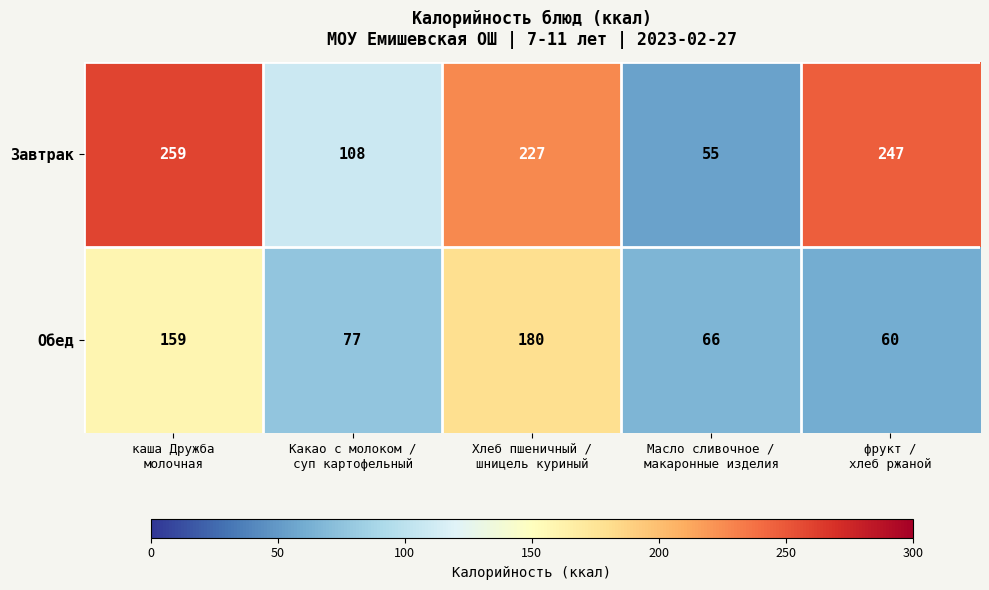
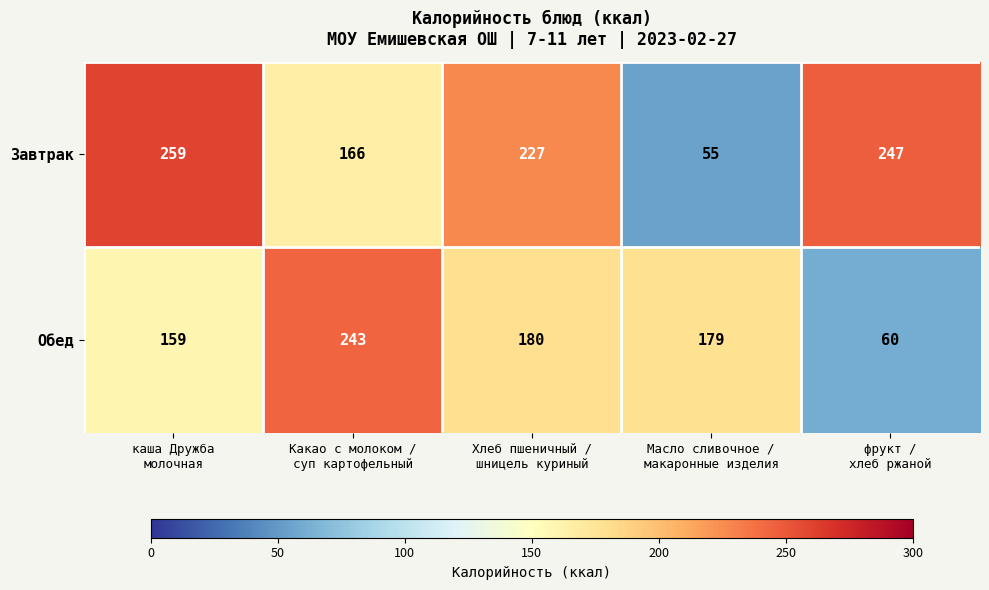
Завтрак, Какао с молоком / суп картофельный: 108 -> 166
Обед, Какао с молоком / суп картофельный: 77 -> 243
Обед, Масло сливочное / макаронные изделия: 66 -> 179
